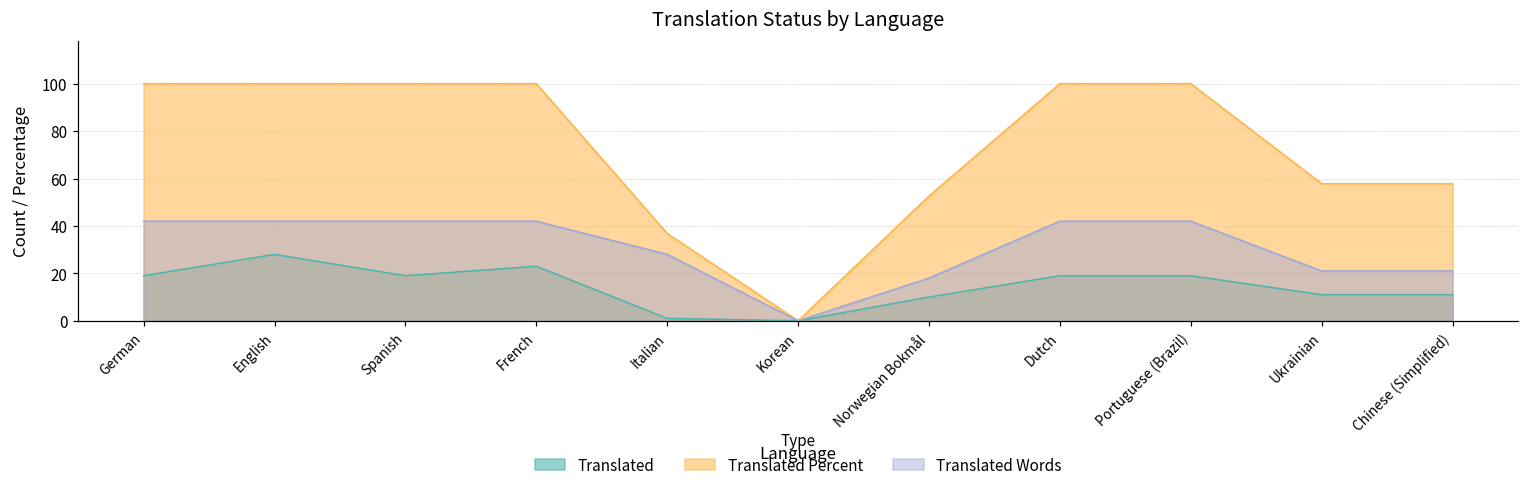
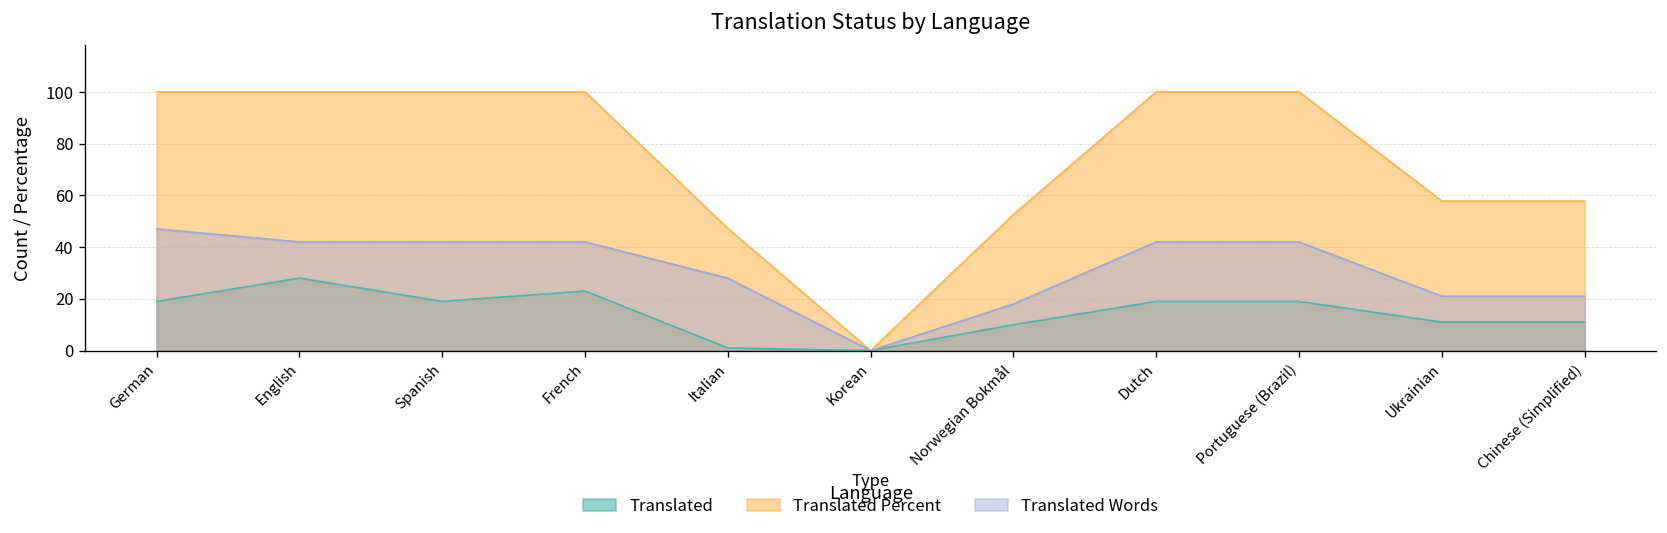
Translated Words, German: 42 -> 47
Translated Percent, Italian: 37 -> 47
